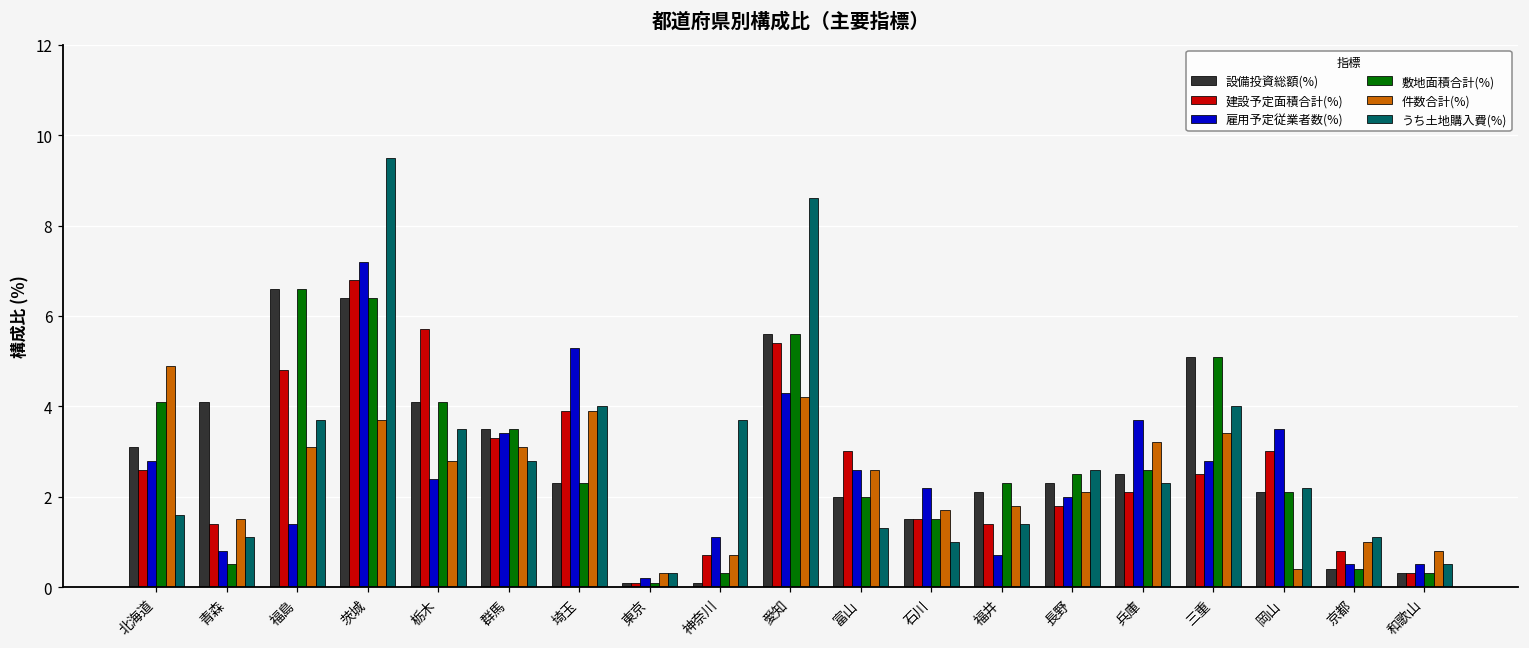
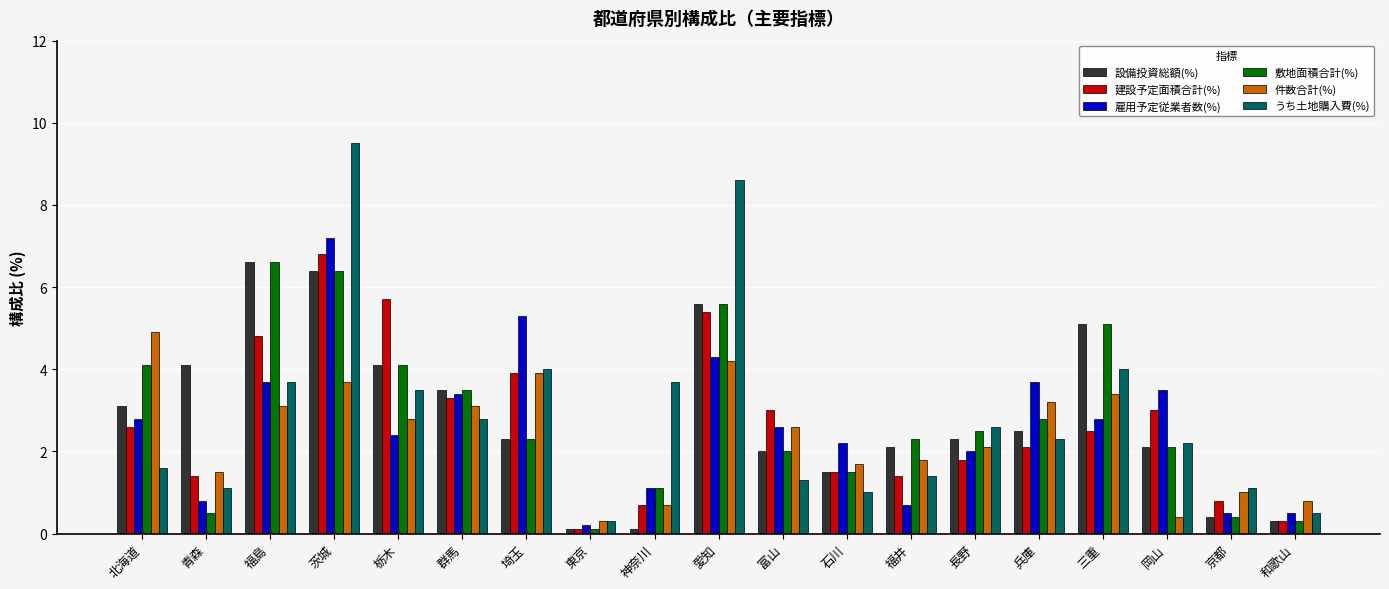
雇用予定従業者数(%), 福島: 1.4 -> 3.7
敷地面積合計(%), 神奈川: 0.3 -> 1.1
敷地面積合計(%), 兵庫: 2.6 -> 2.8
